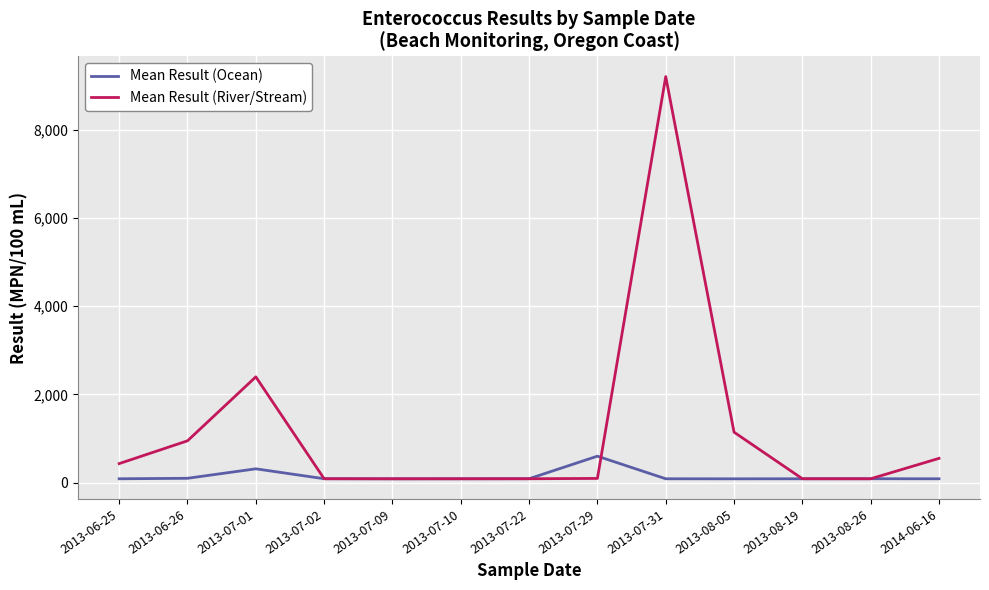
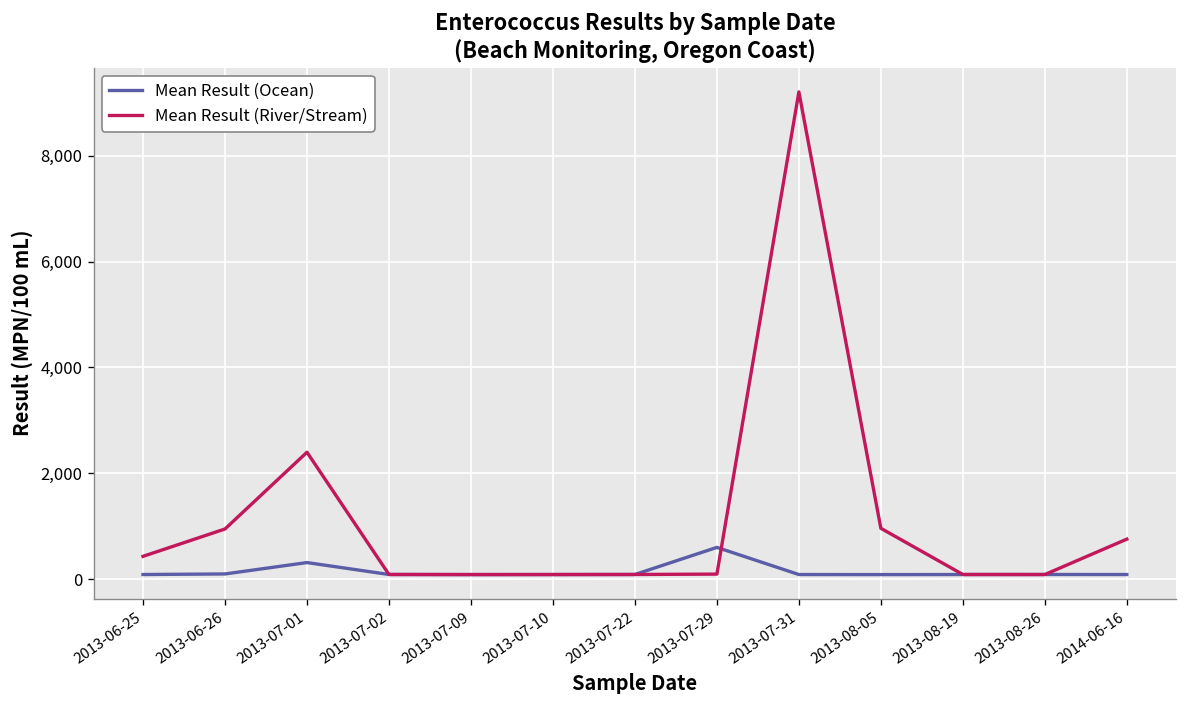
Mean Result (River/Stream), 2013-08-05: 1,100 -> 1,000
Mean Result (River/Stream), 2014-06-16: 500 -> 800
